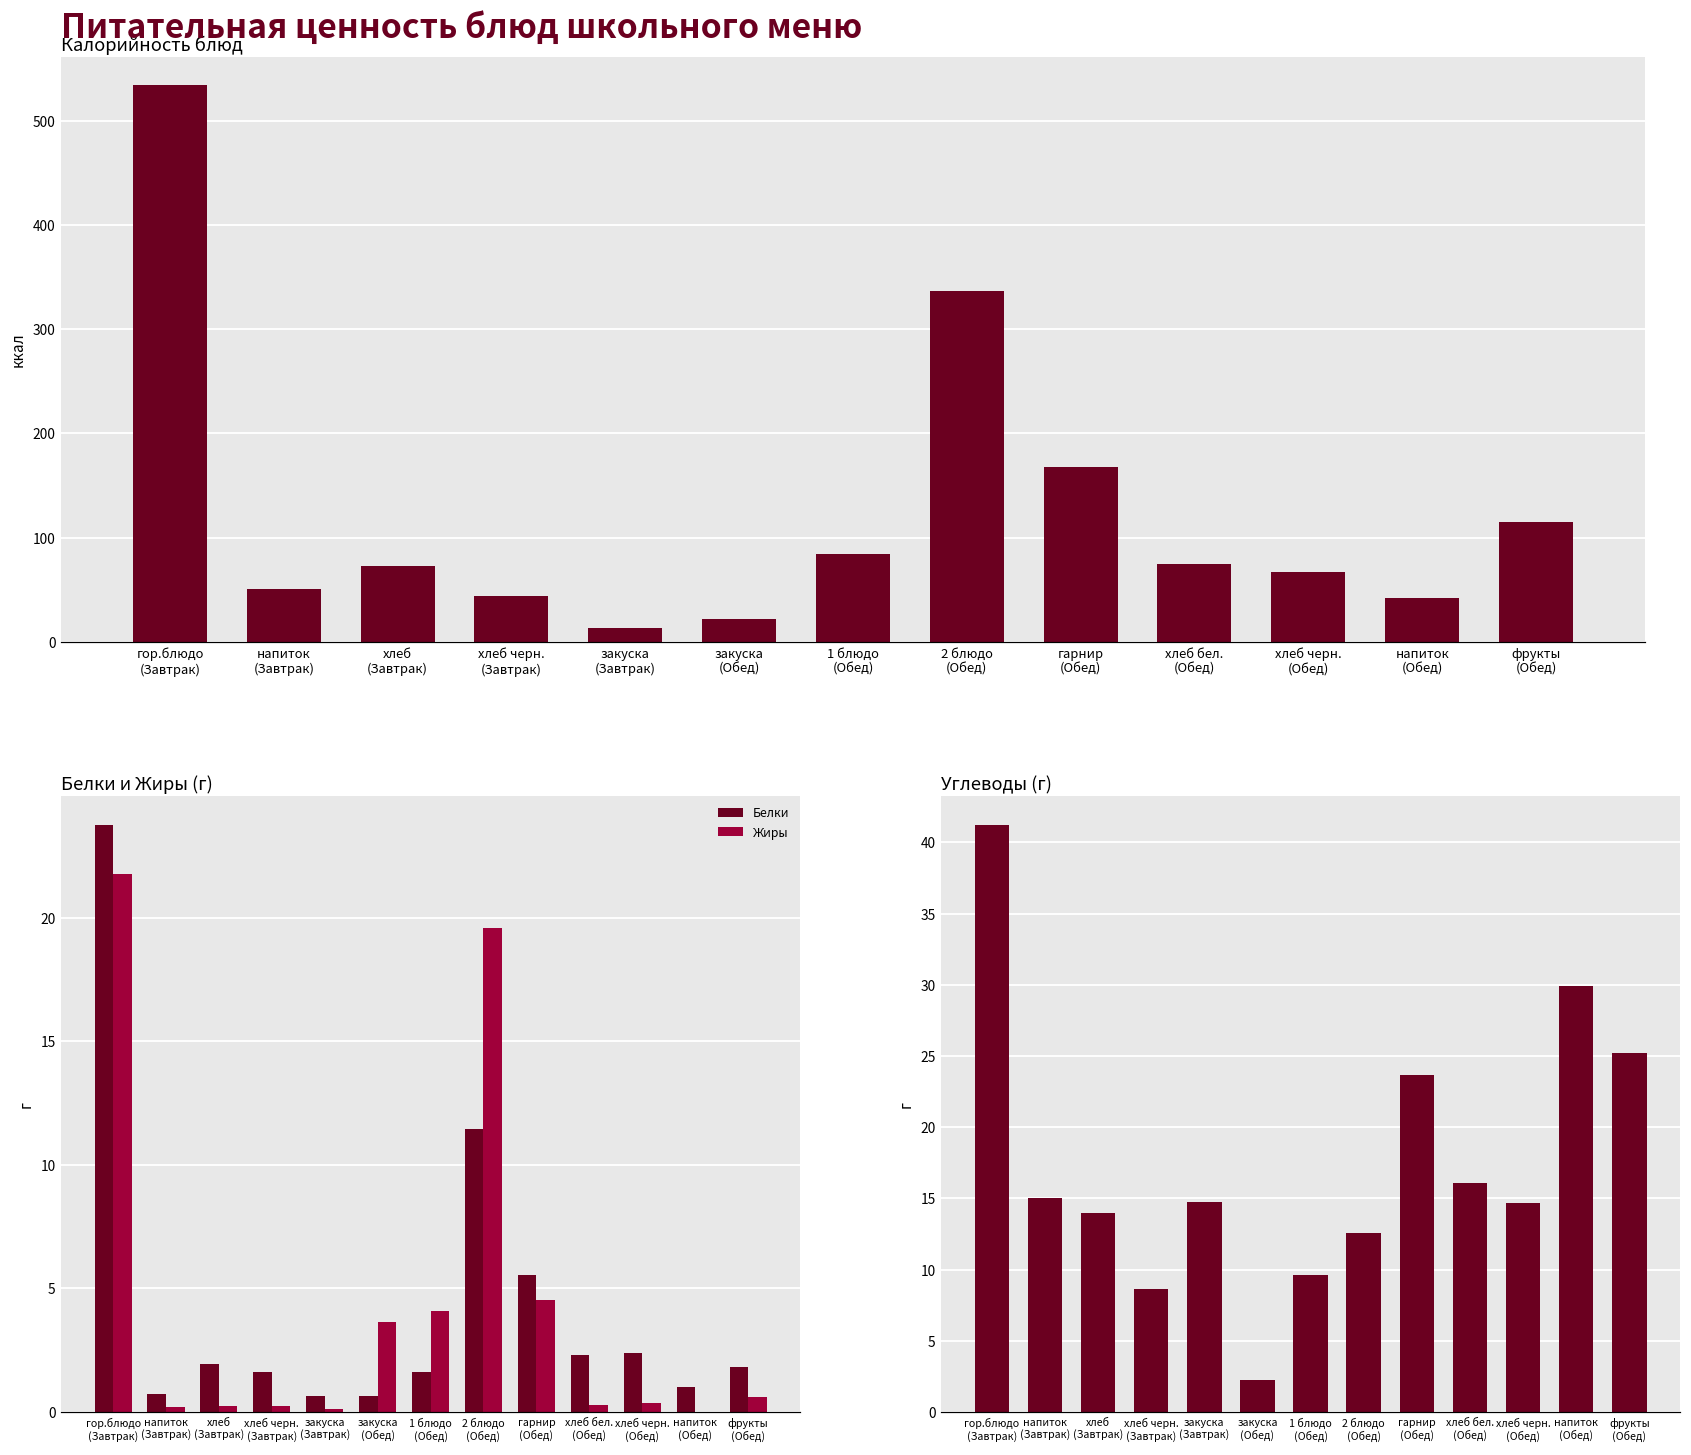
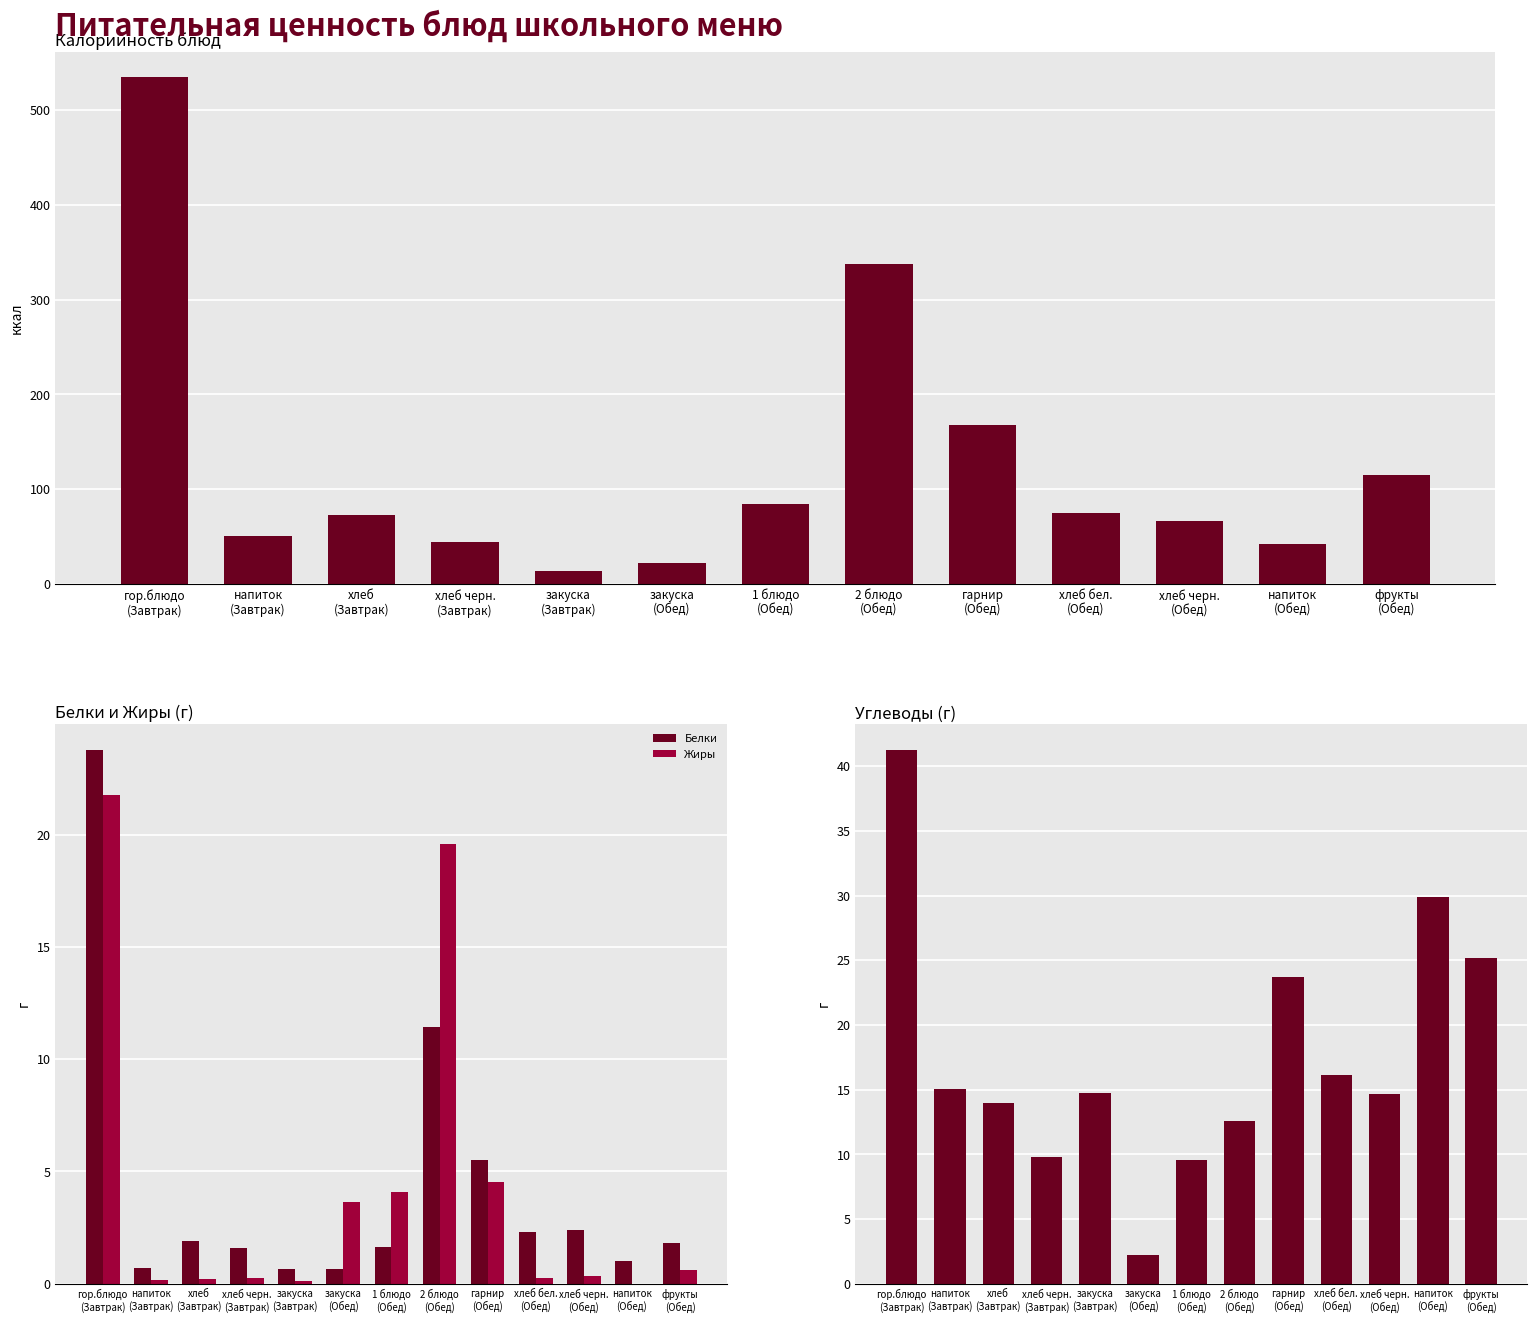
Углеводы (г), хлеб черн. (Завтрак): 8.6 -> 9.8
